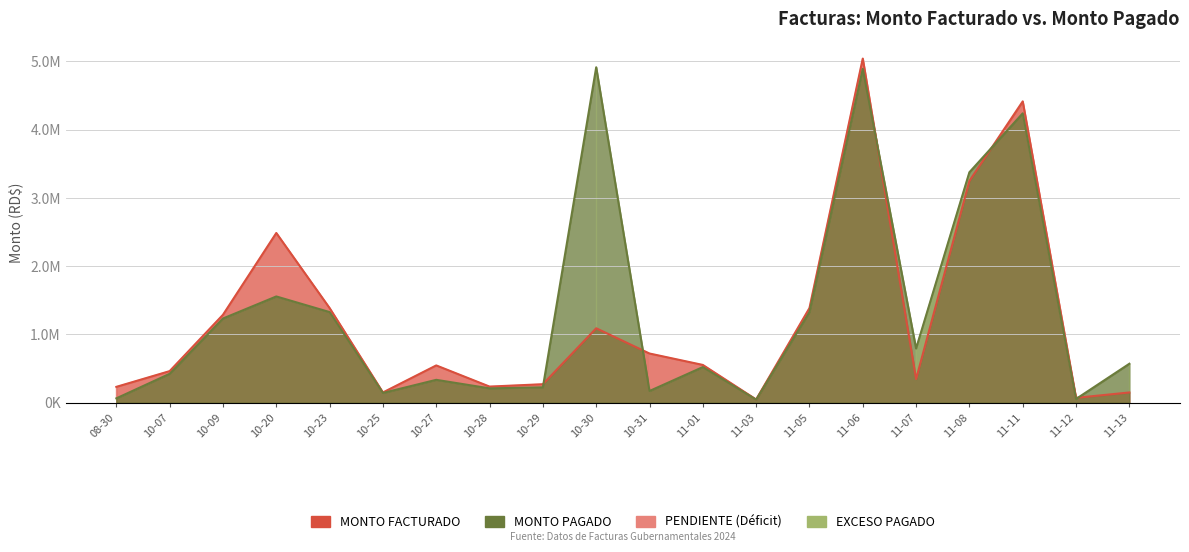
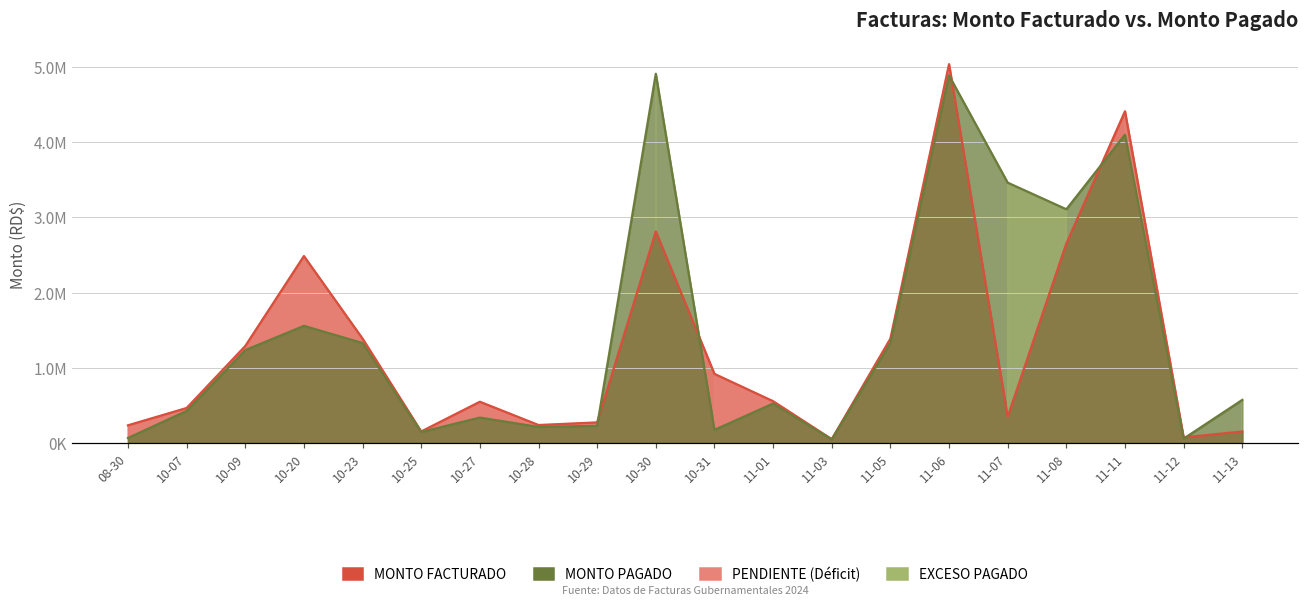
MONTO FACTURADO, 10-30: 1100000 -> 2800000
MONTO FACTURADO, 10-31: 700000 -> 900000
MONTO PAGADO, 11-07: 800000 -> 3500000
MONTO FACTURADO, 11-08: 3200000 -> 2700000
MONTO PAGADO, 11-08: 3400000 -> 3100000
MONTO PAGADO, 11-11: 4200000 -> 4100000
